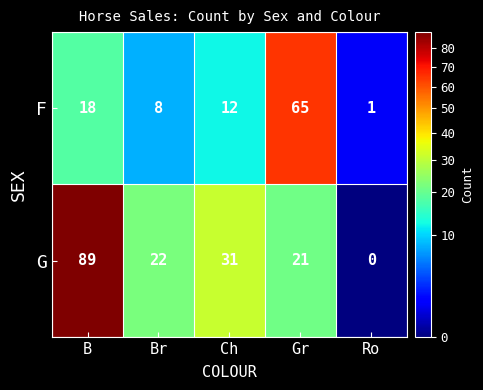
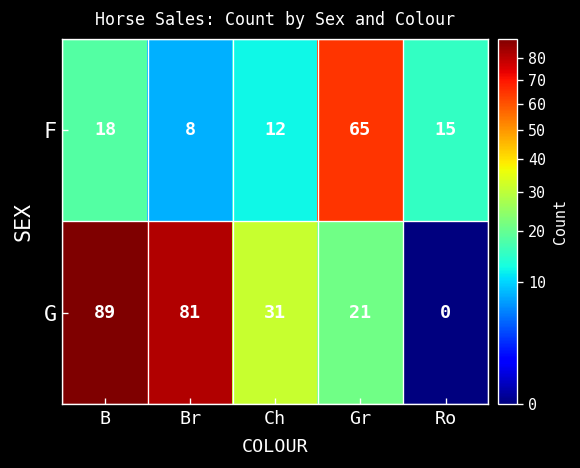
F, Ro: 1 -> 15
G, Br: 22 -> 81
